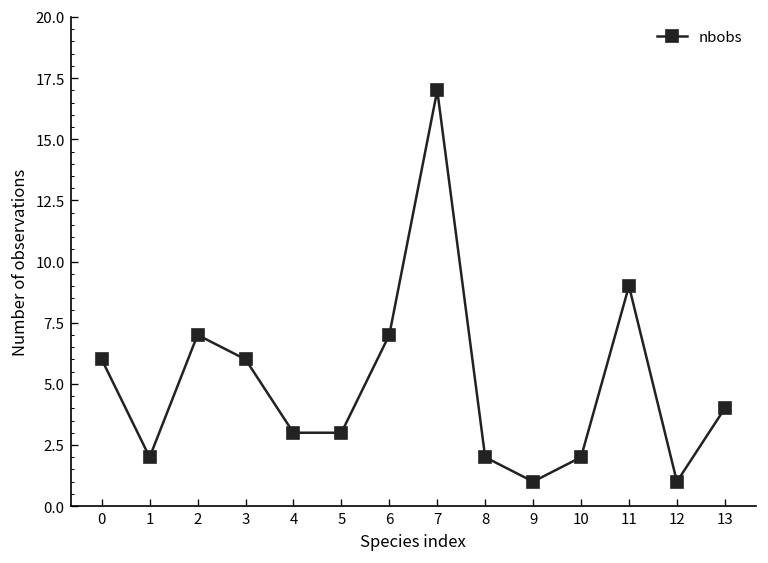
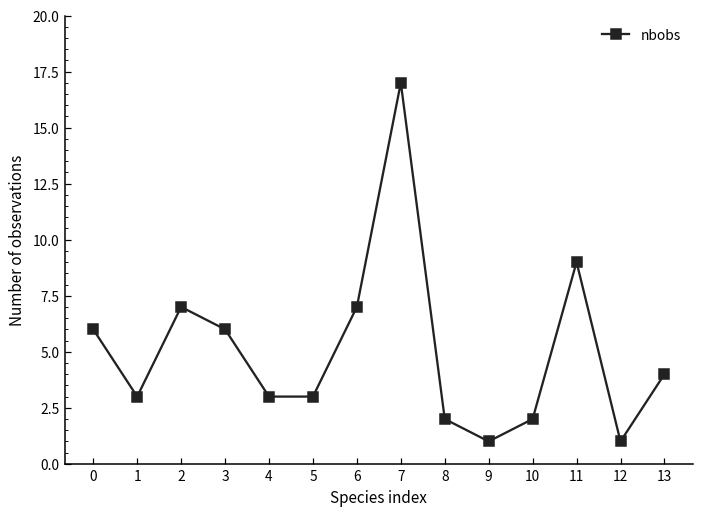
1: 2 -> 3
